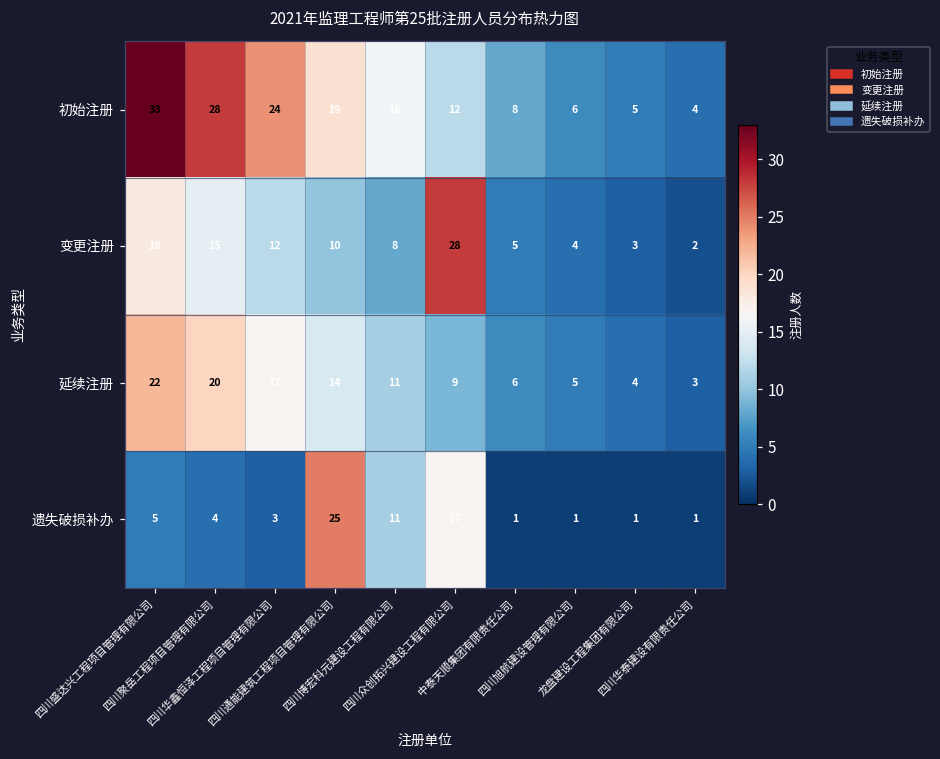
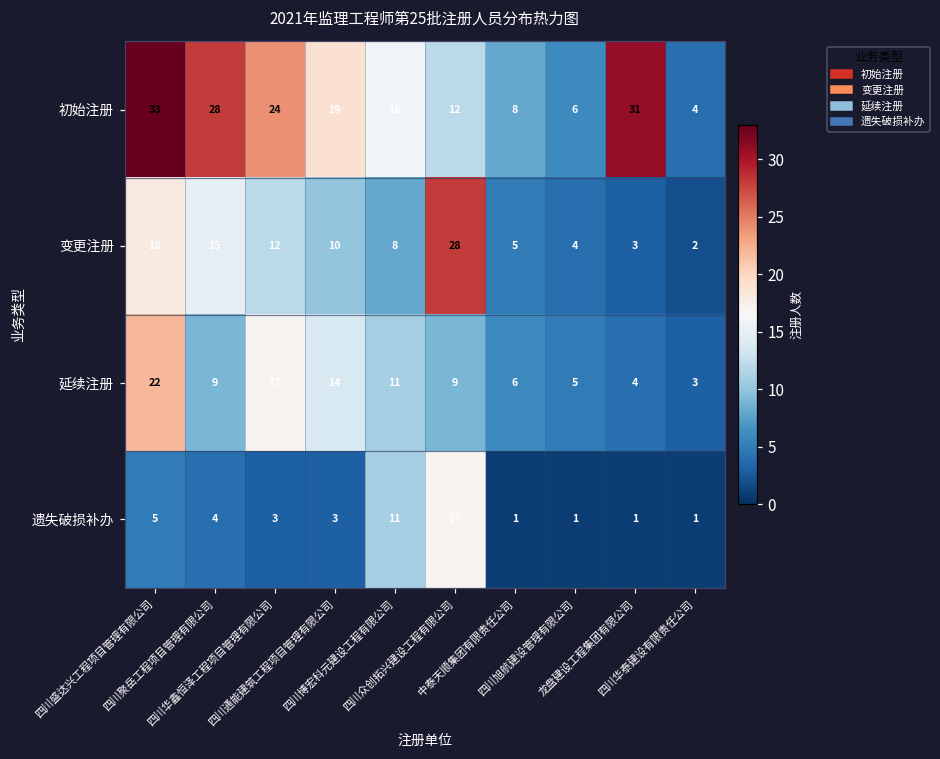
初始注册, 龙盘建设工程集团有限公司: 5 -> 31
延续注册, 四川聚岳工程项目管理有限公司: 20 -> 9
遗失破损补办, 四川通能建筑工程项目管理有限公司: 25 -> 3
